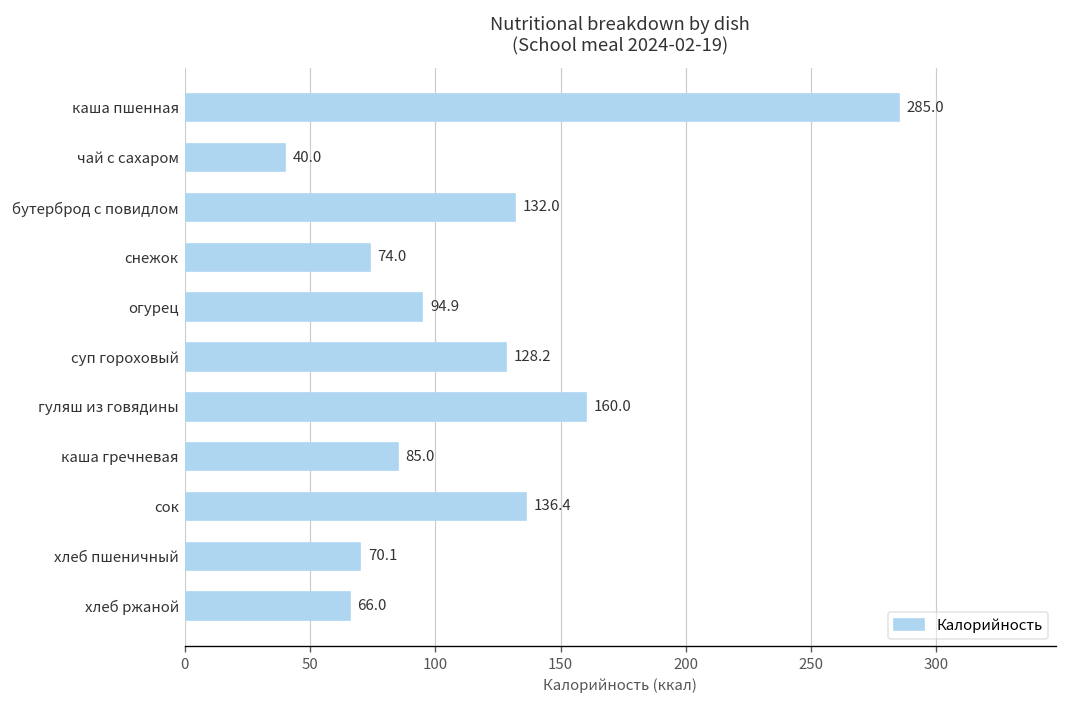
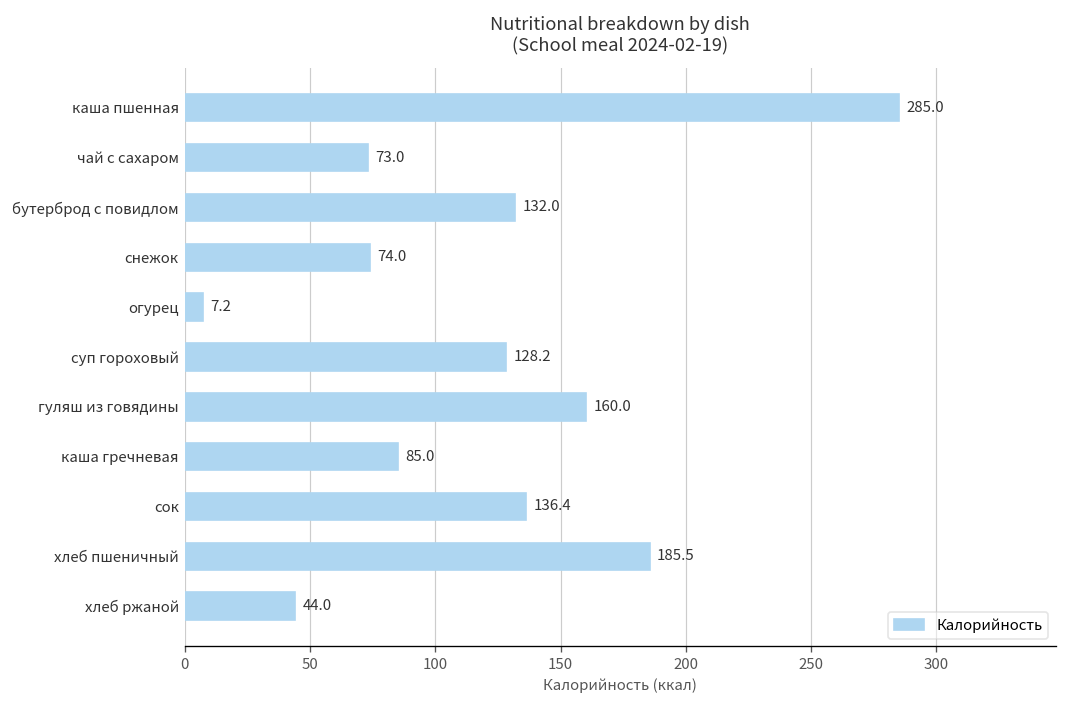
чай с сахаром: 40.0 -> 73.0
огурец: 94.9 -> 7.2
хлеб пшеничный: 70.1 -> 185.5
хлеб ржаной: 66.0 -> 44.0
